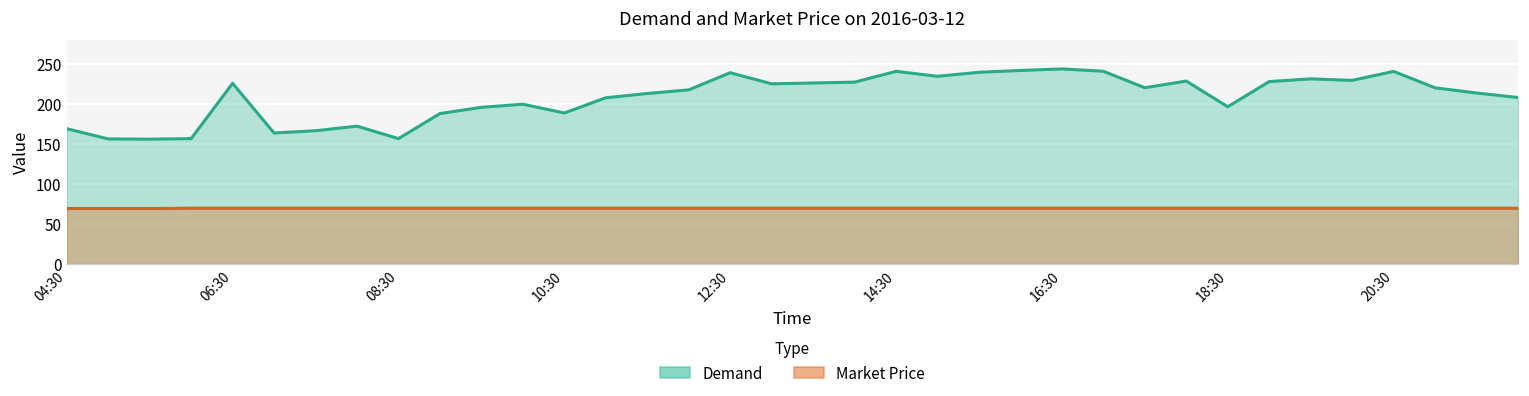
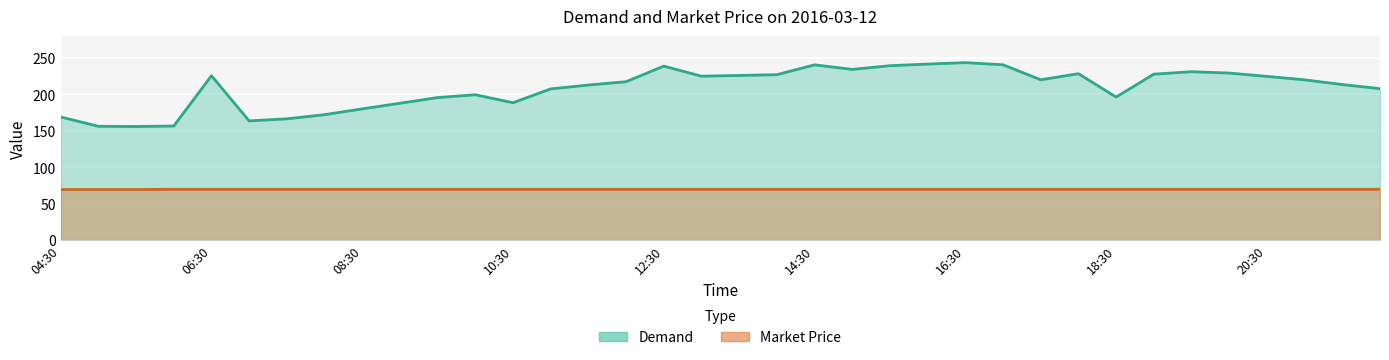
Demand, 08:30: 160 -> 180
Demand, 20:30: 240 -> 220
